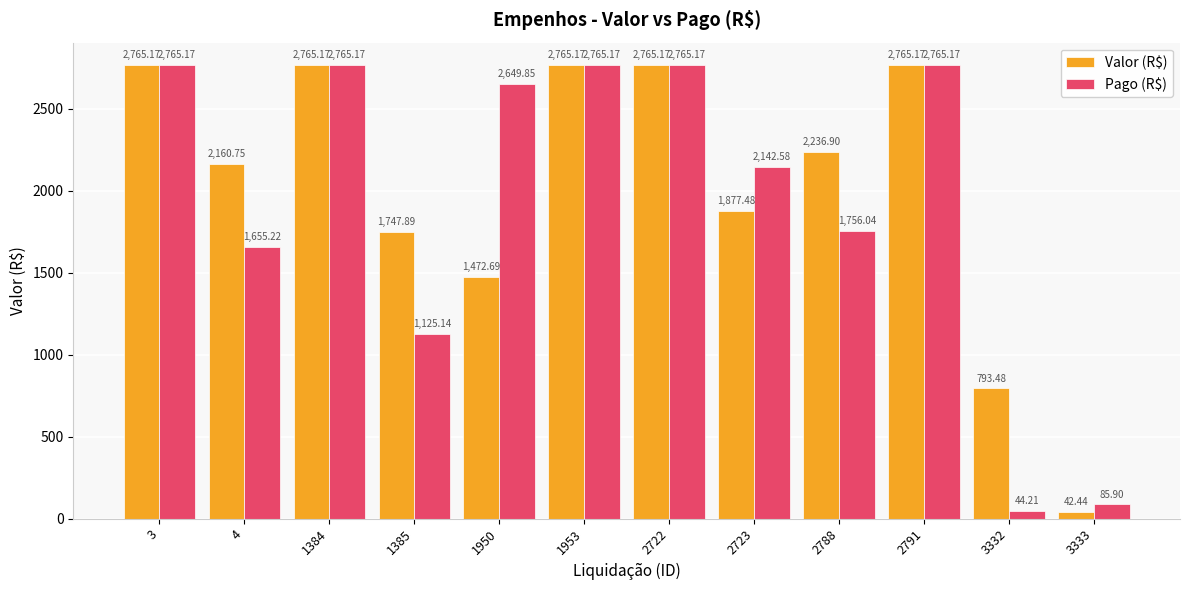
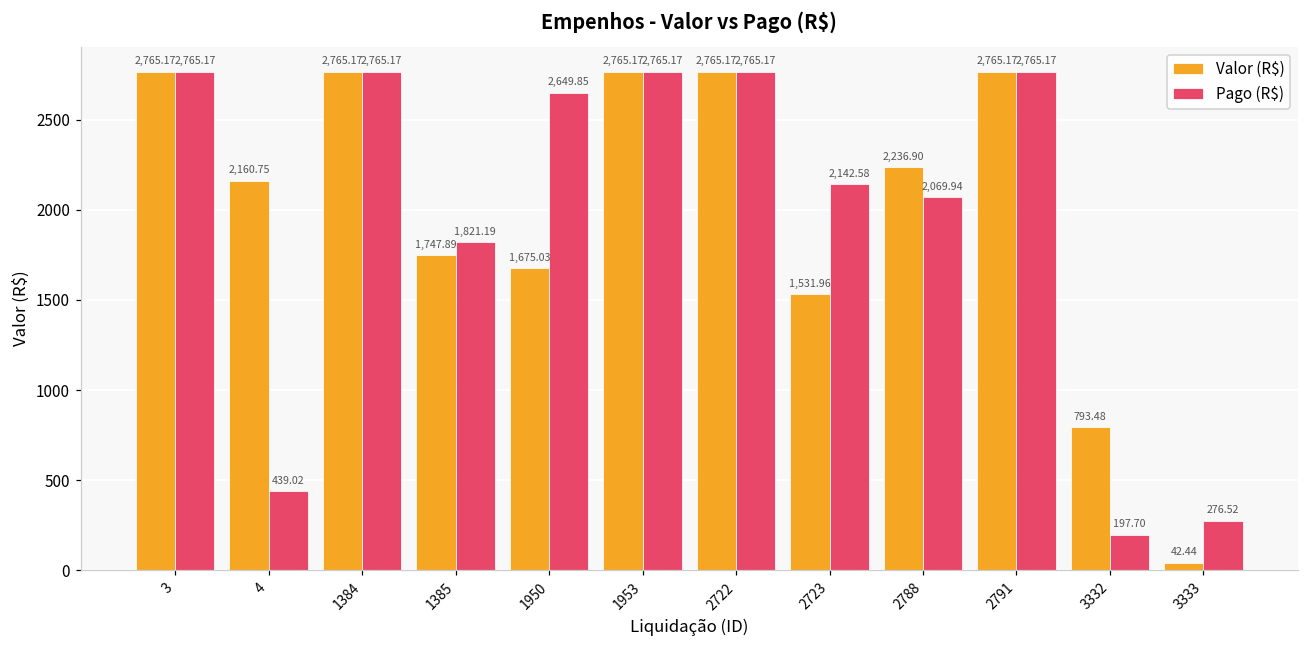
Pago (R$), 4: 1,655.22 -> 439.02
Pago (R$), 1385: 1,125.14 -> 1,821.19
Valor (R$), 1950: 1,472.69 -> 1,675.03
Valor (R$), 2723: 1,877.48 -> 1,531.96
Pago (R$), 2788: 1,756.04 -> 2,069.94
Pago (R$), 3332: 44.21 -> 197.70
Pago (R$), 3333: 85.90 -> 276.52
